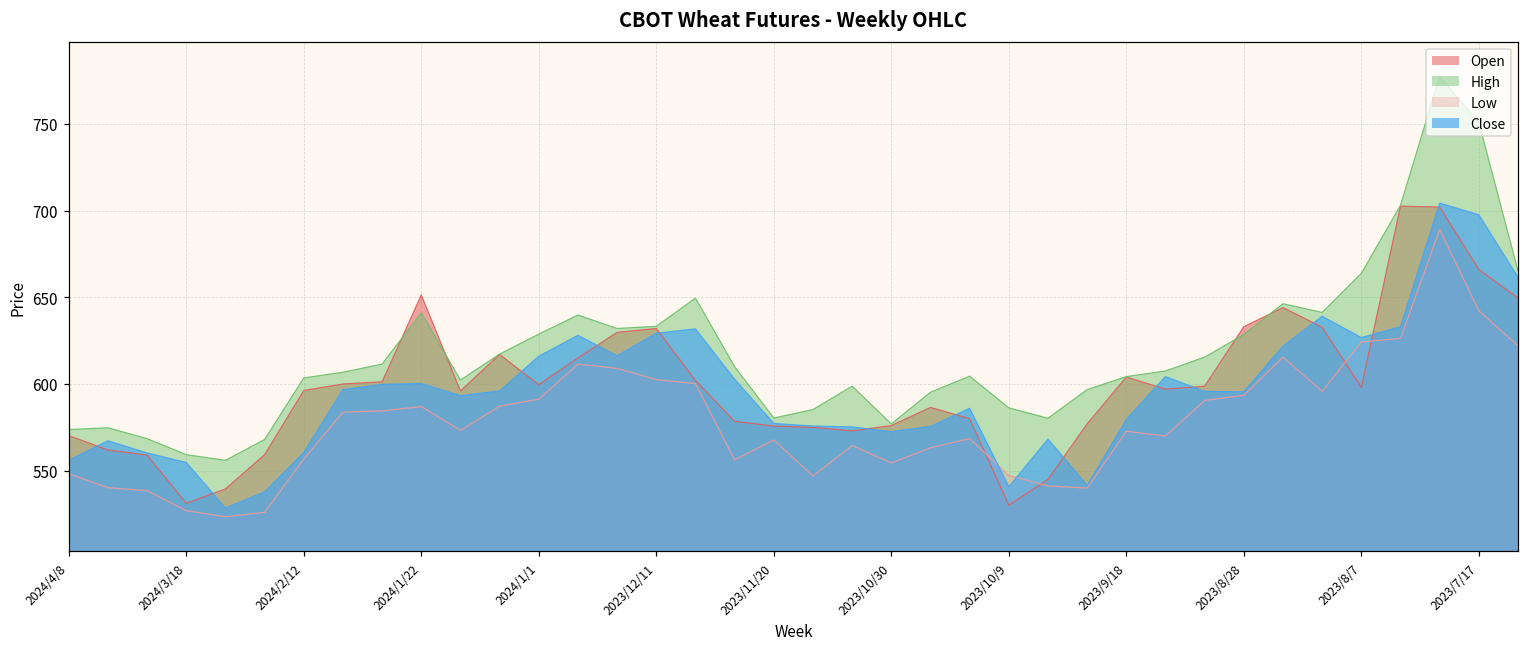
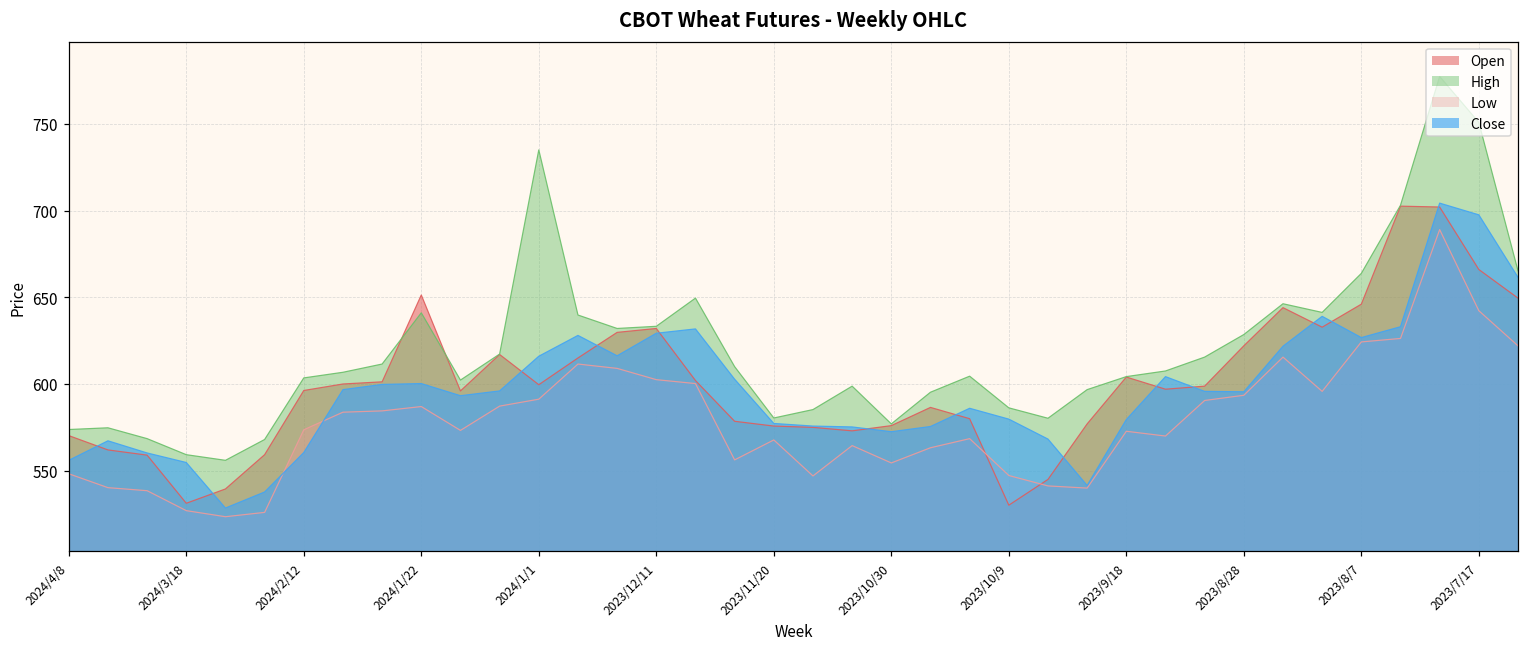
Low, 2024/2/12: 557 -> 574
High, 2024/1/1: 629 -> 735
Close, 2023/10/9: 541 -> 580
Open, 2023/8/28: 633 -> 622
Open, 2023/8/7: 598 -> 646
